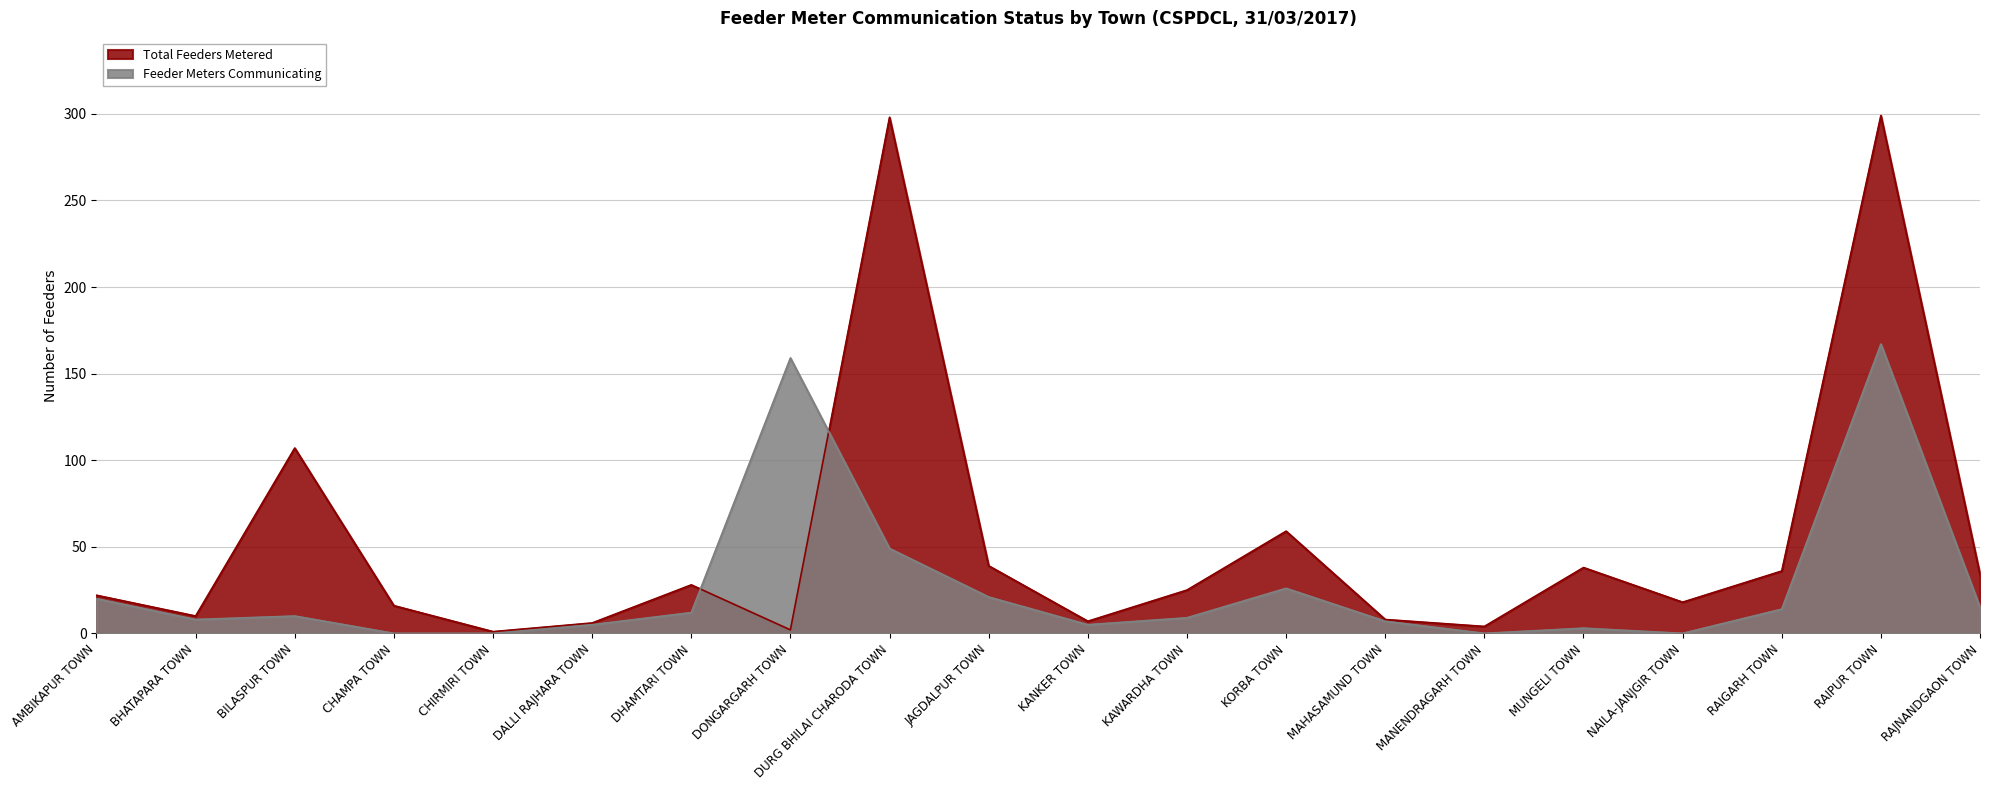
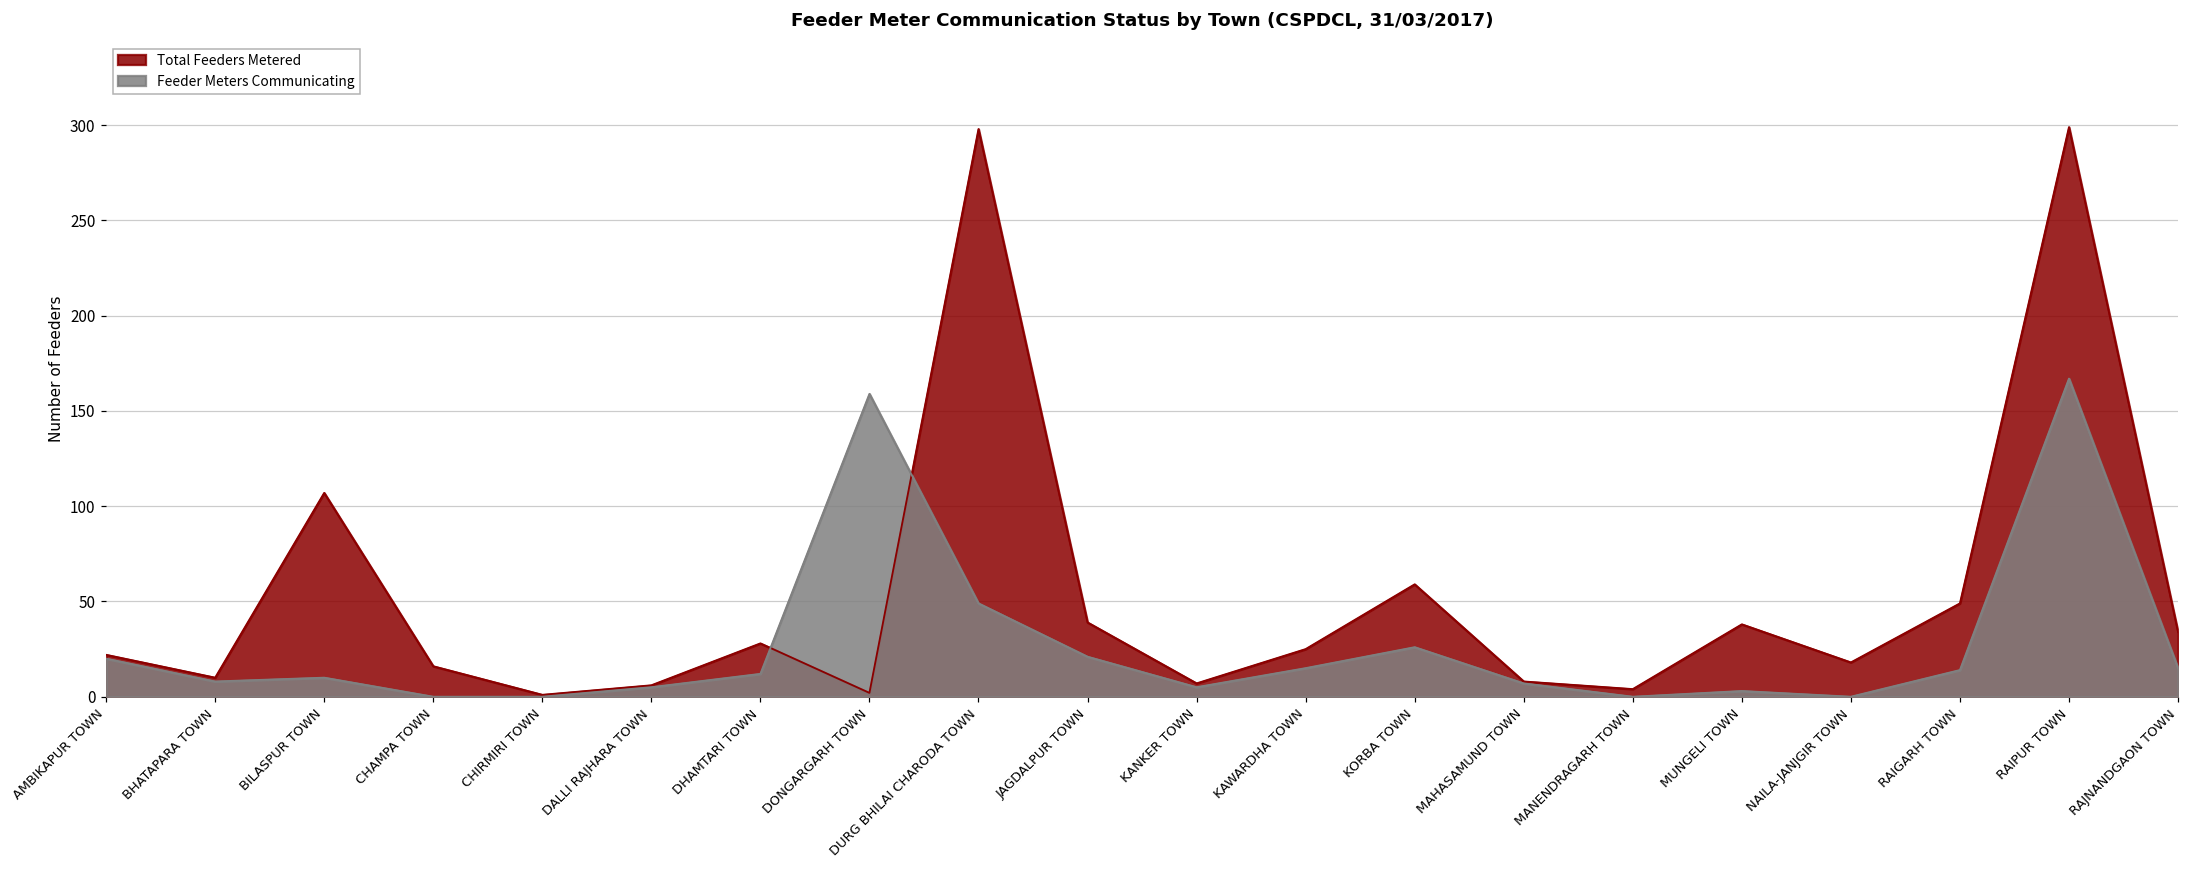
Feeder Meters Communicating, KAWARDHA TOWN: 9 -> 15
Total Feeders Metered, RAIGARH TOWN: 36 -> 49
